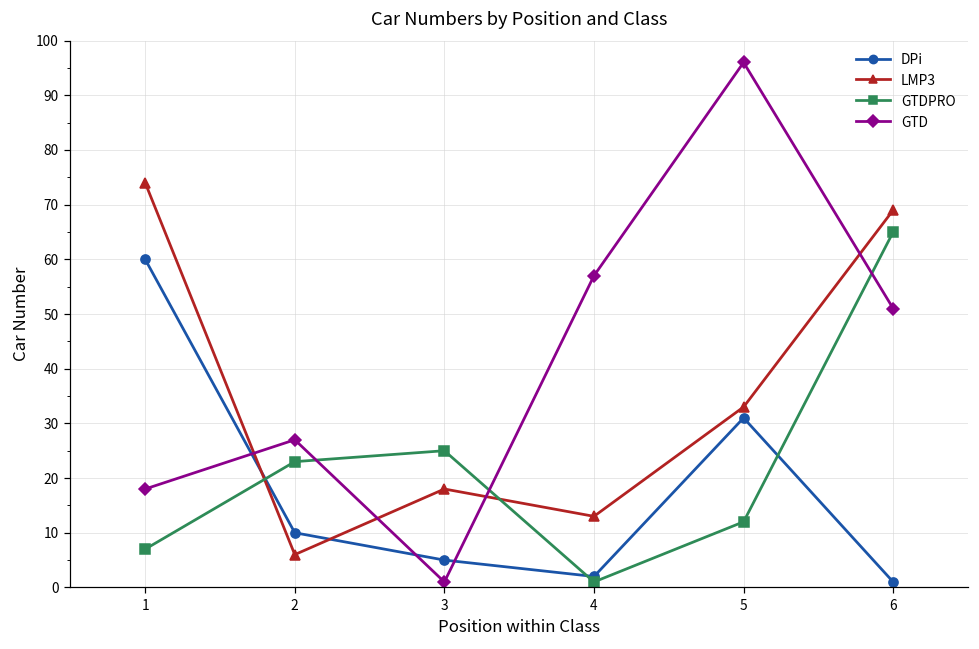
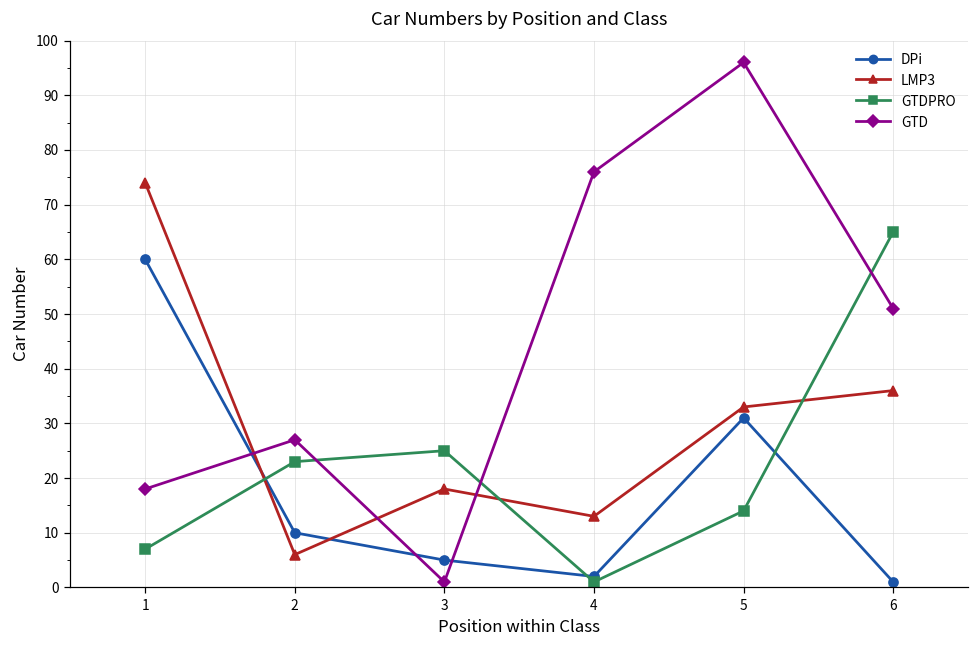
GTD, 4: 57 -> 76
GTDPRO, 5: 12 -> 14
LMP3, 6: 69 -> 36
